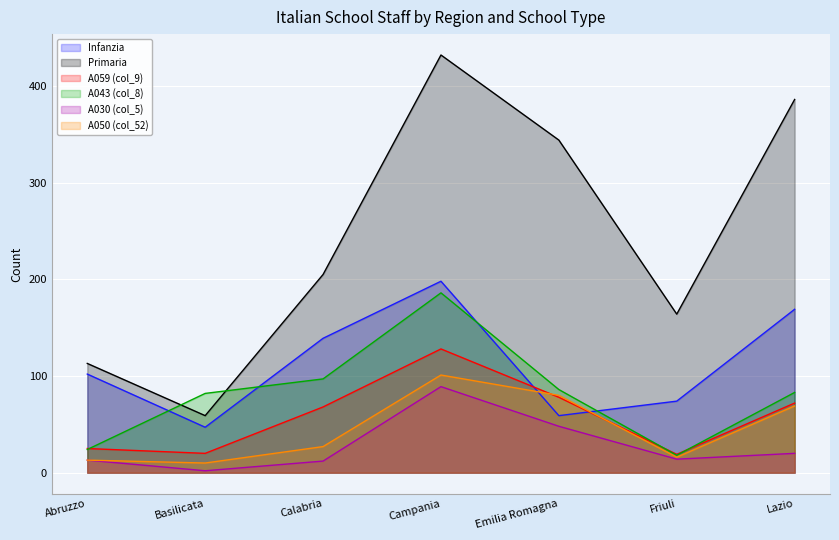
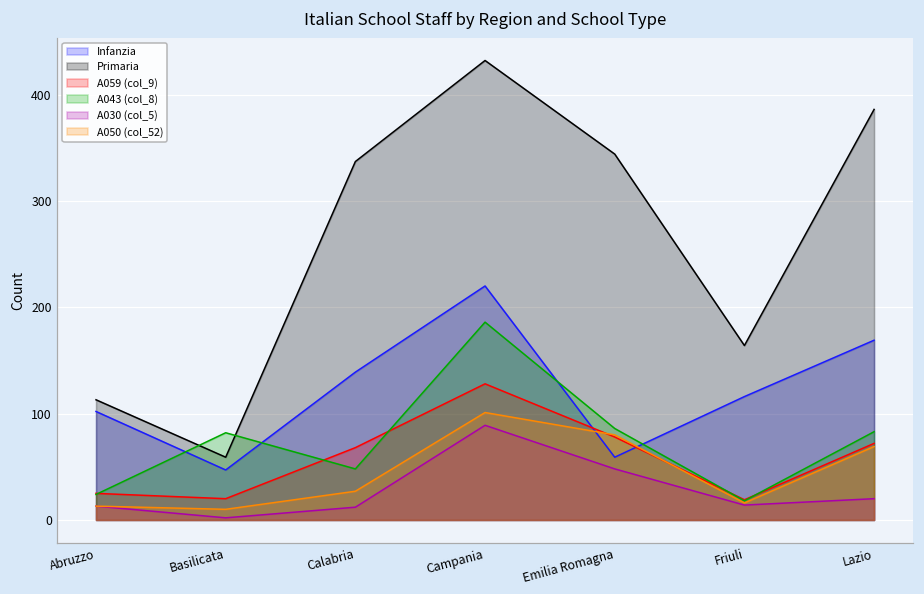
Primaria, Calabria: 210 -> 340
A043 (col_8), Calabria: 100 -> 50
Infanzia, Campania: 200 -> 220
Infanzia, Friuli: 70 -> 120
